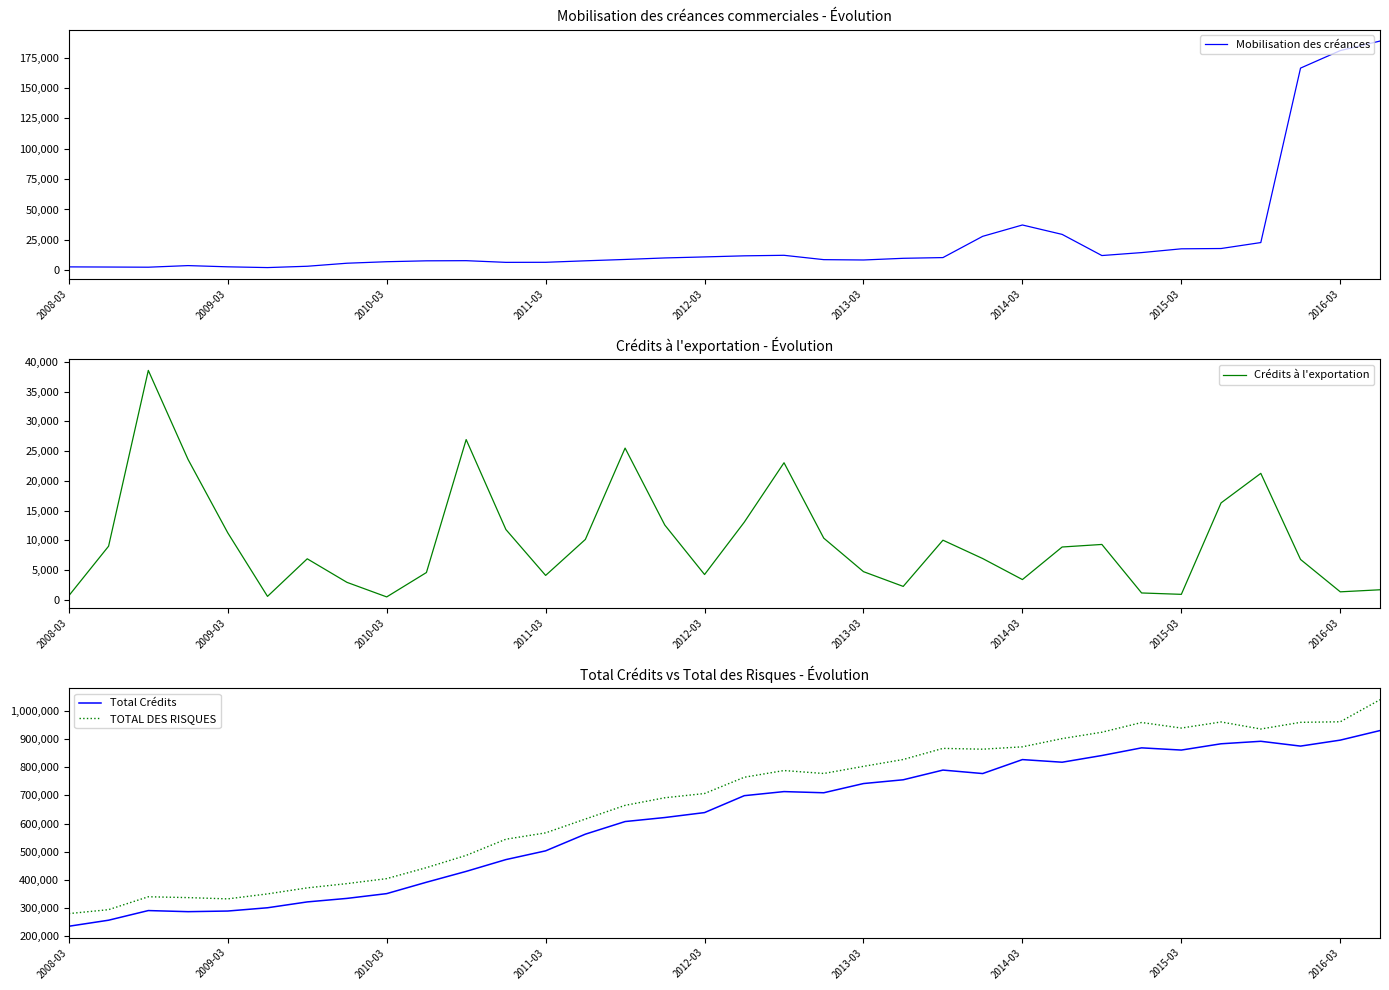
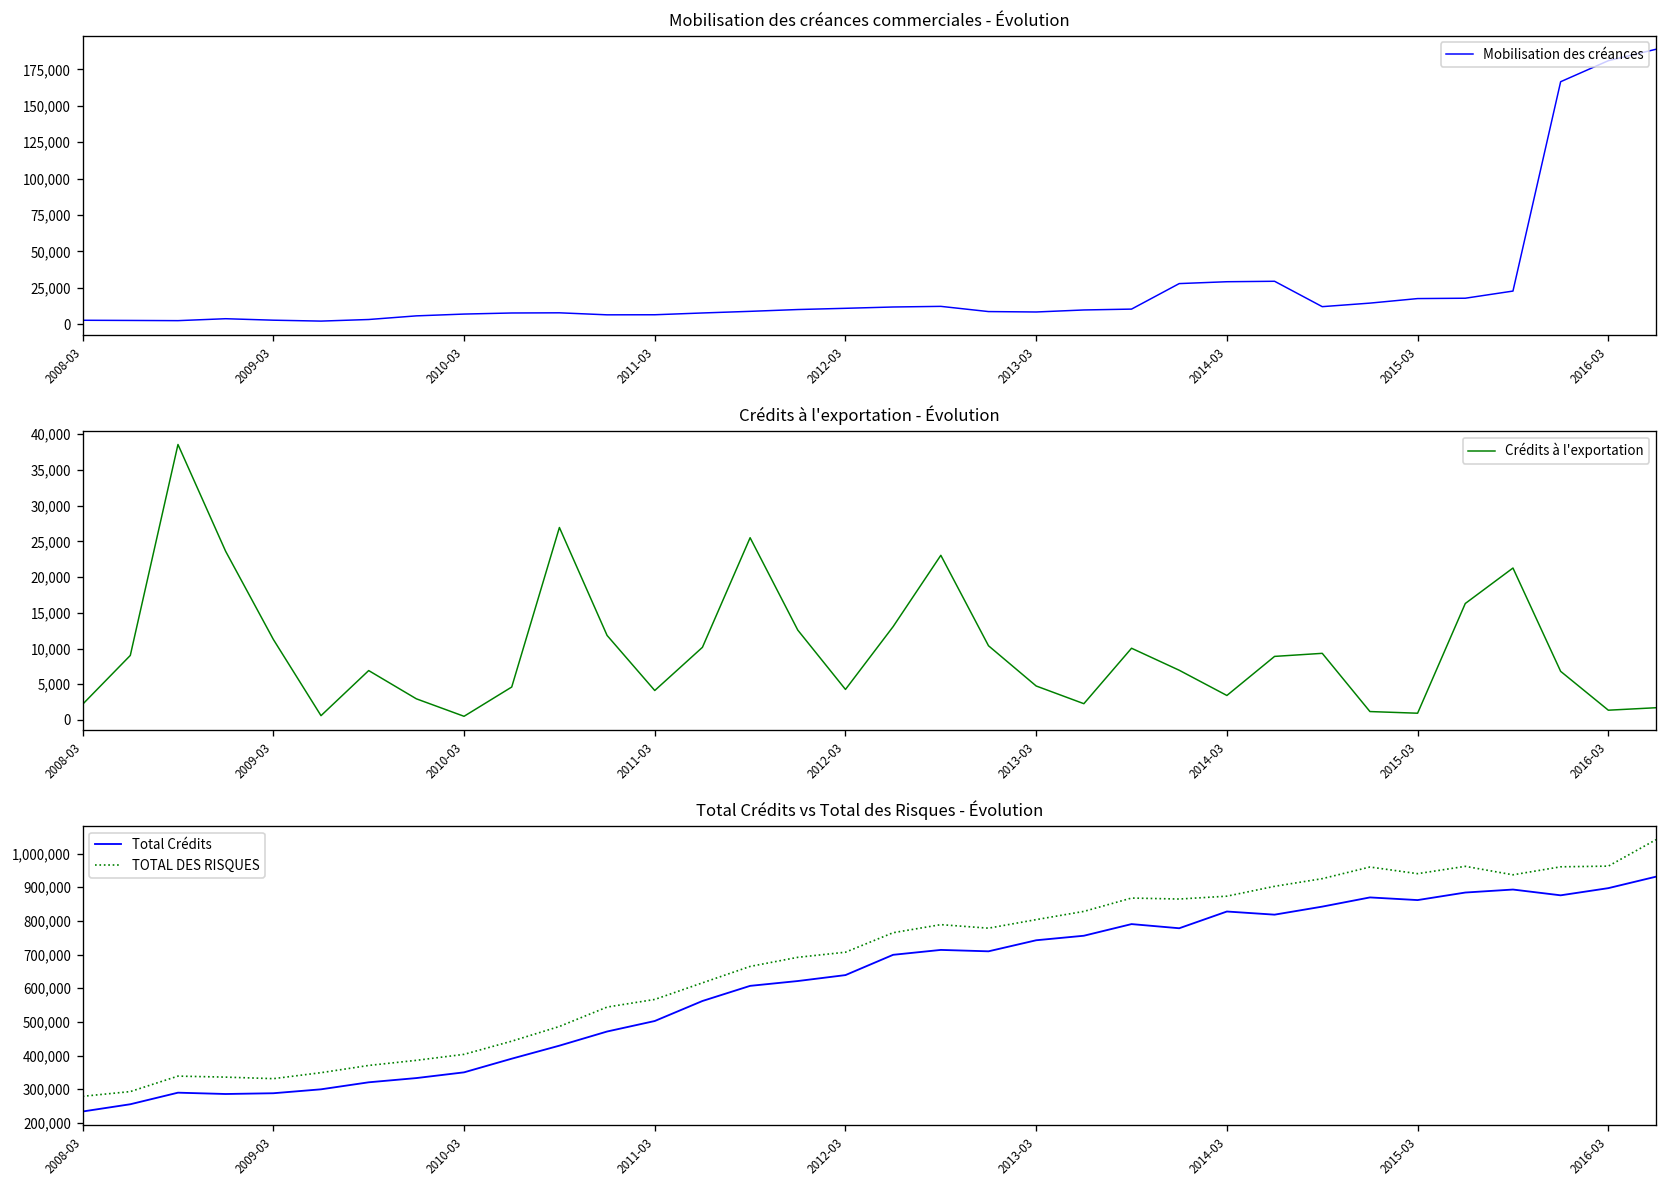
Mobilisation des créances commerciales - Évolution, 2014-03: 37,000 -> 29,000
Crédits à l'exportation - Évolution, 2008-03: 1,000 -> 2,000
